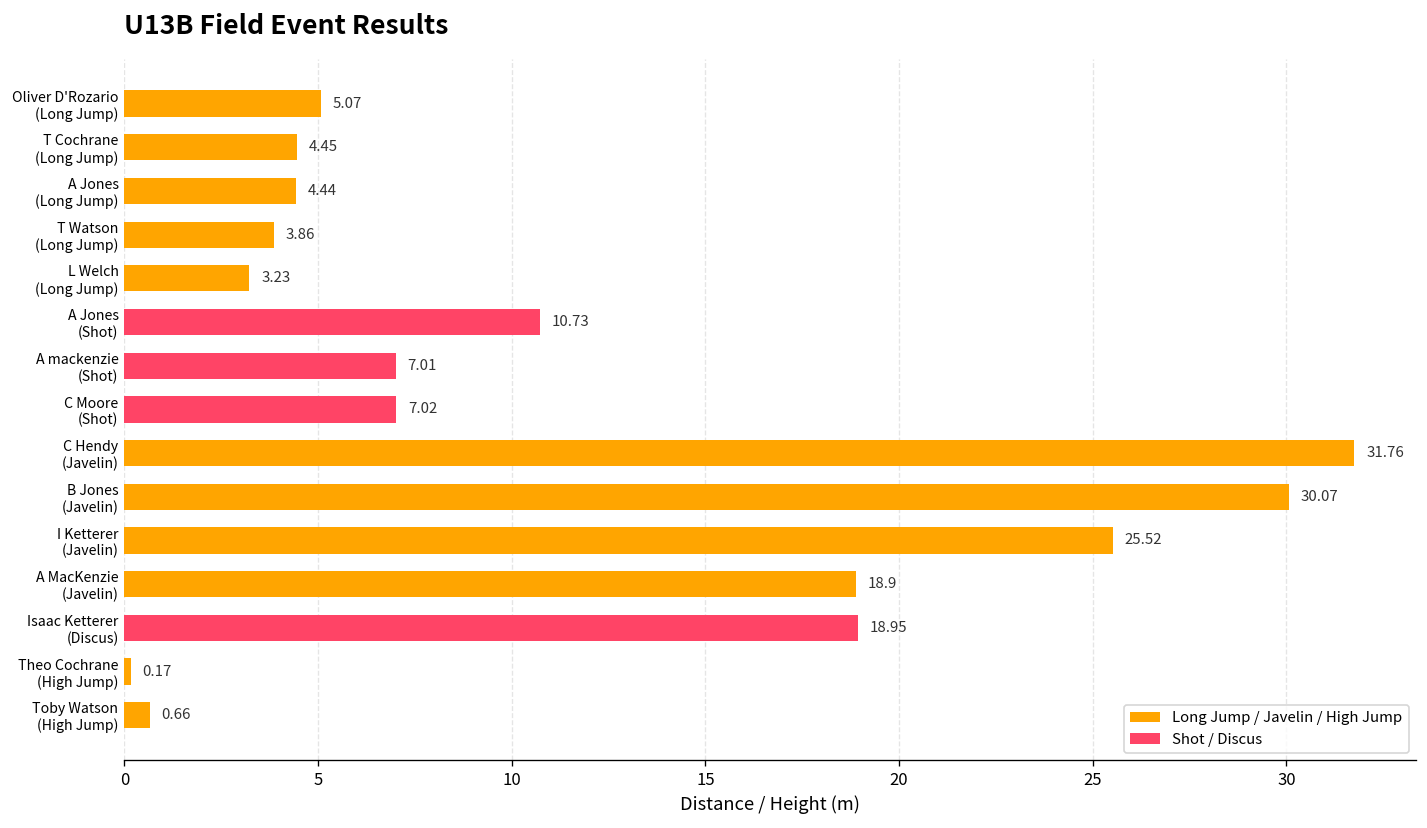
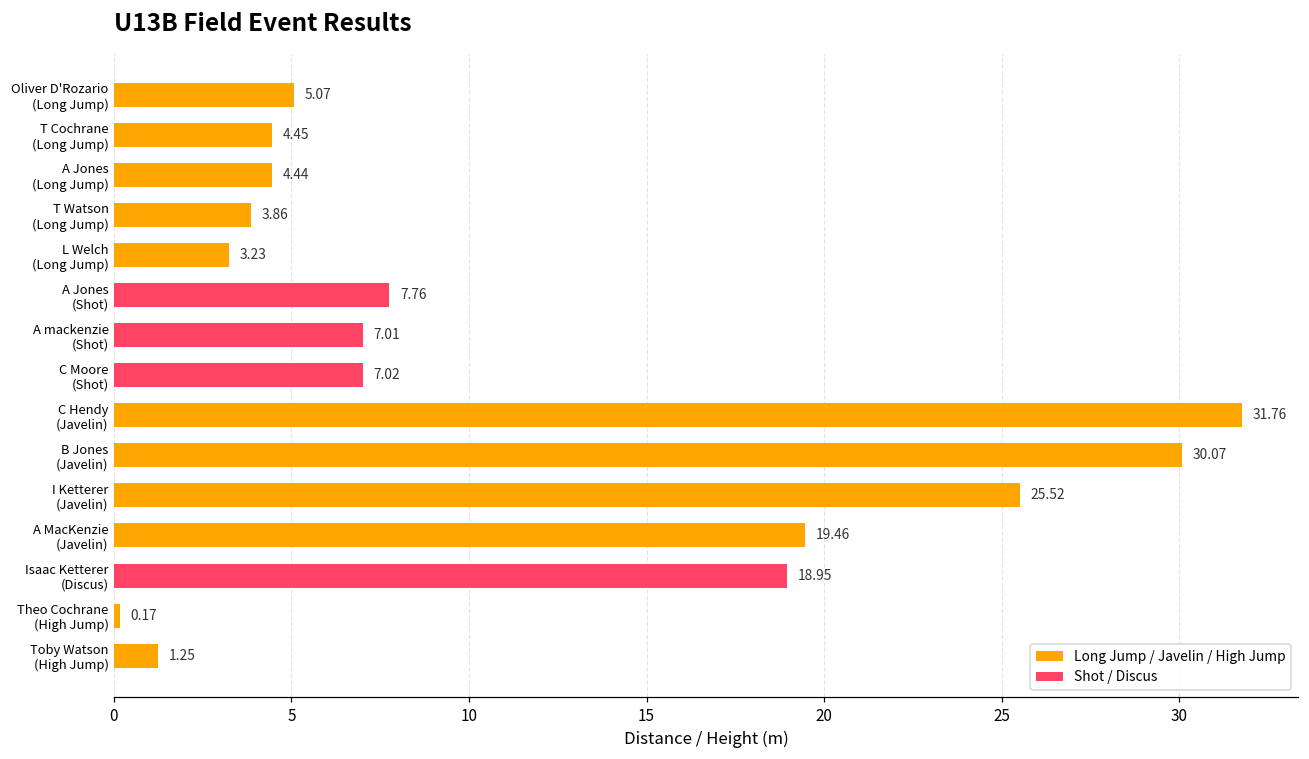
A Jones (Shot): 10.73 -> 7.76
A MacKenzie (Javelin): 18.9 -> 19.46
Toby Watson (High Jump): 0.66 -> 1.25
